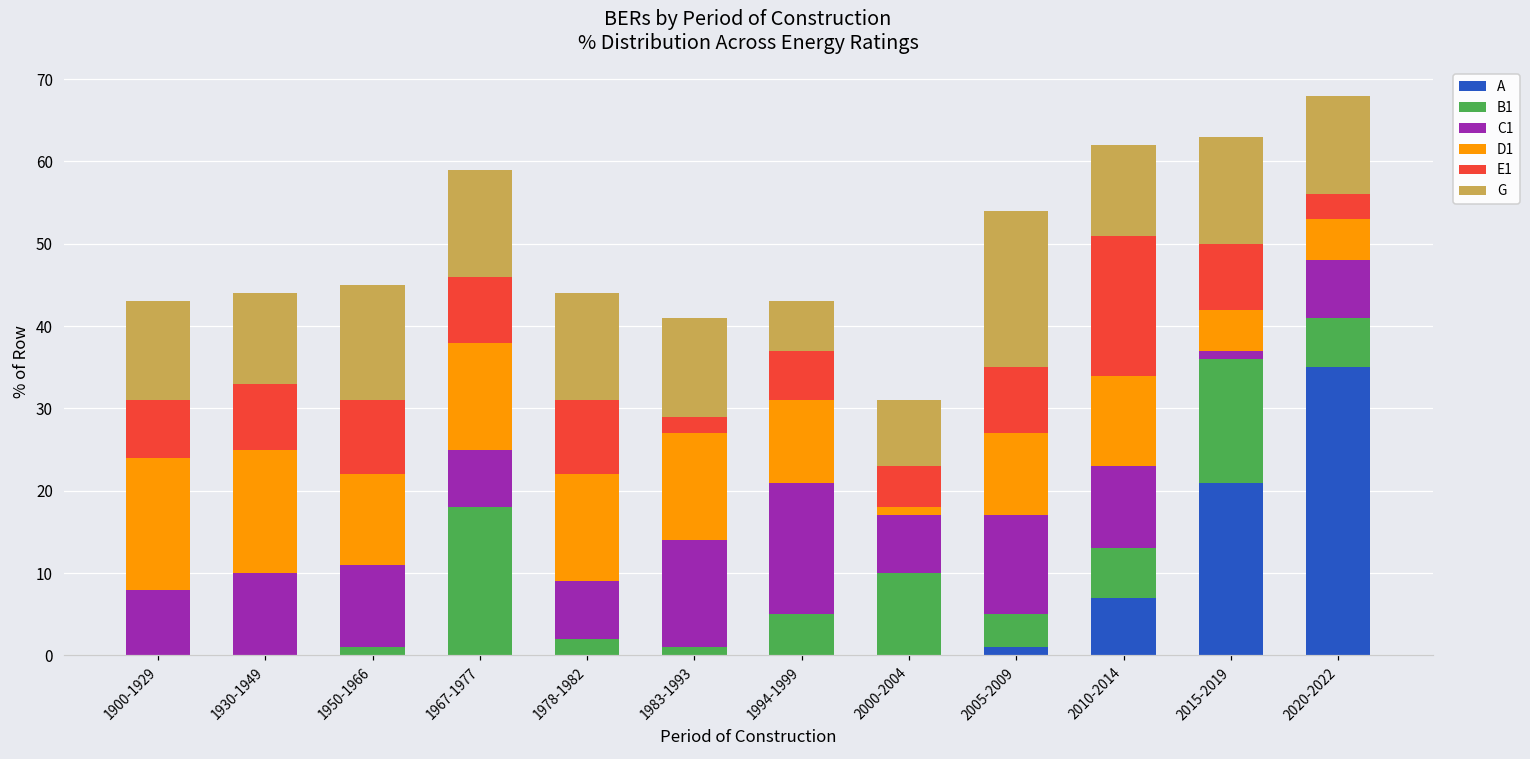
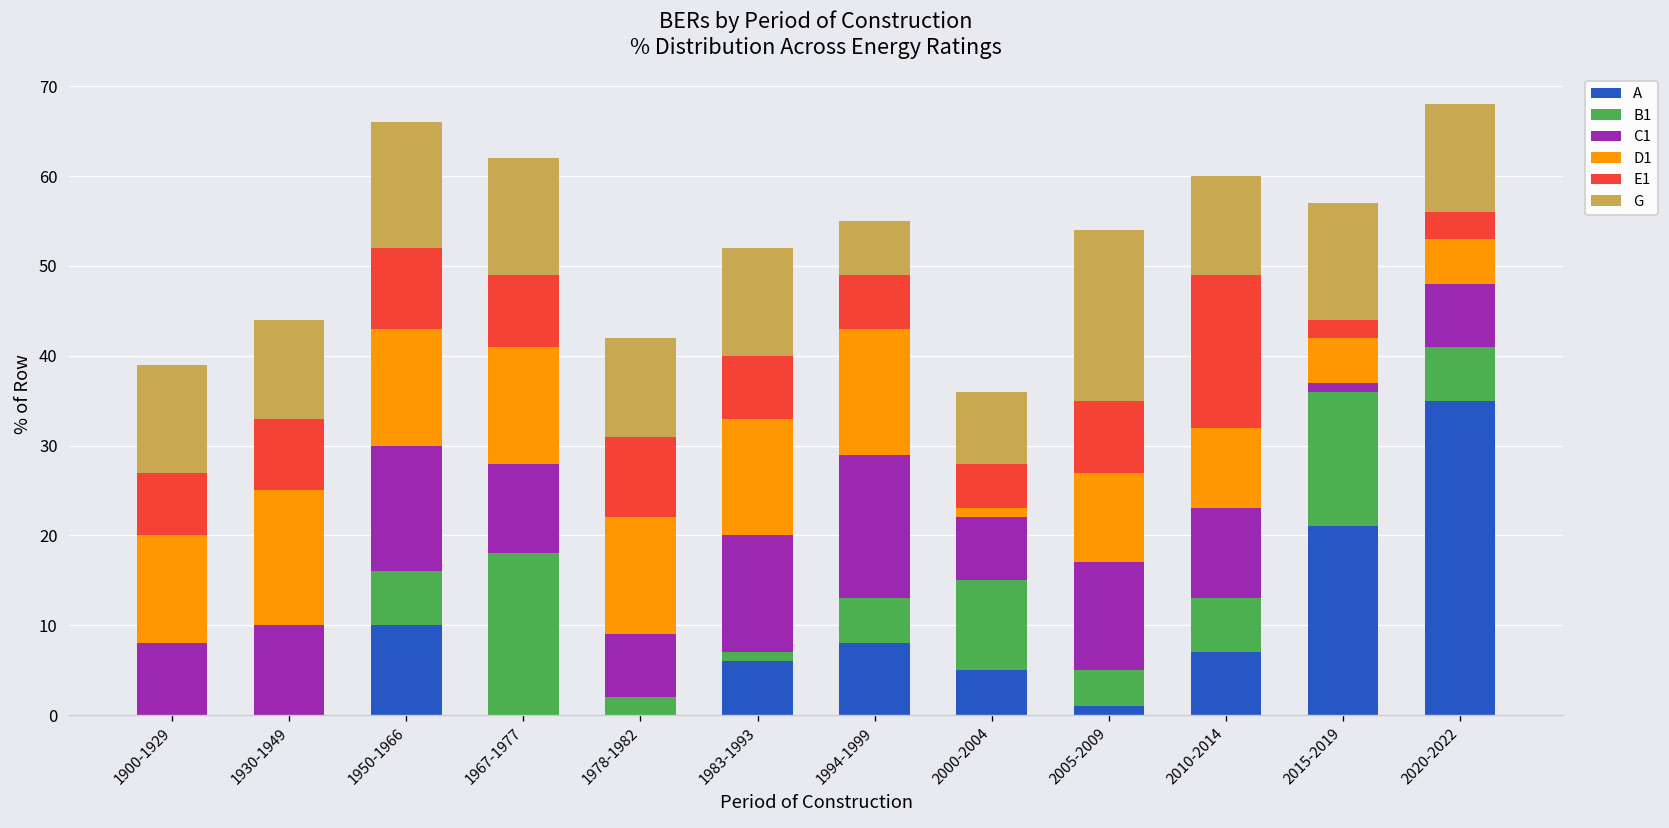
D1, 1900-1929: 16 -> 12
A, 1950-1966: 0 -> 10
B1, 1950-1966: 1 -> 6
C1, 1950-1966: 10 -> 14
D1, 1950-1966: 11 -> 13
C1, 1967-1977: 7 -> 10
G, 1978-1982: 13 -> 11
A, 1983-1993: 0 -> 6
E1, 1983-1993: 2 -> 7
A, 1994-1999: 0 -> 8
D1, 1994-1999: 10 -> 14
A, 2000-2004: 0 -> 5
D1, 2010-2014: 11 -> 9
E1, 2015-2019: 8 -> 2
